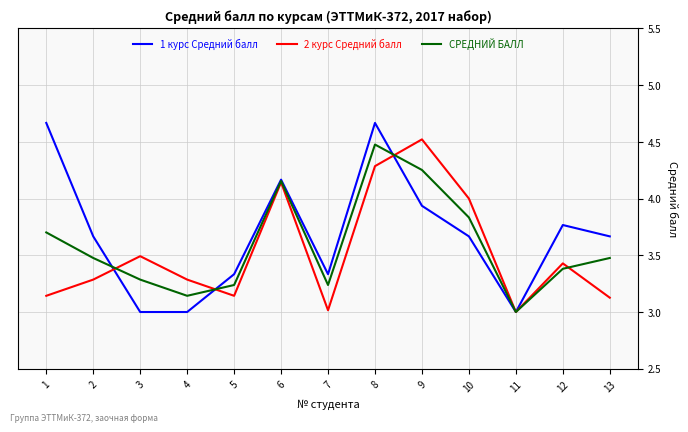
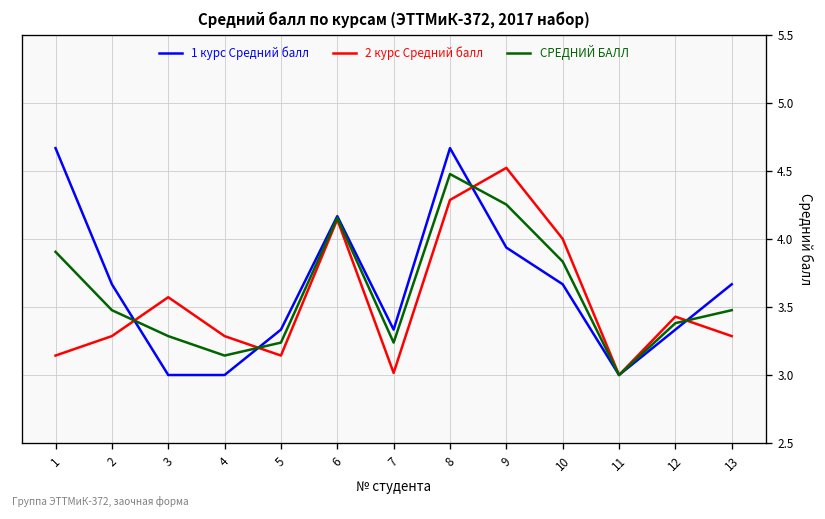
СРЕДНИЙ БАЛЛ, 1: 3.70 -> 3.90
2 курс Средний балл, 3: 3.49 -> 3.57
1 курс Средний балл, 12: 3.77 -> 3.33
2 курс Средний балл, 13: 3.13 -> 3.29
